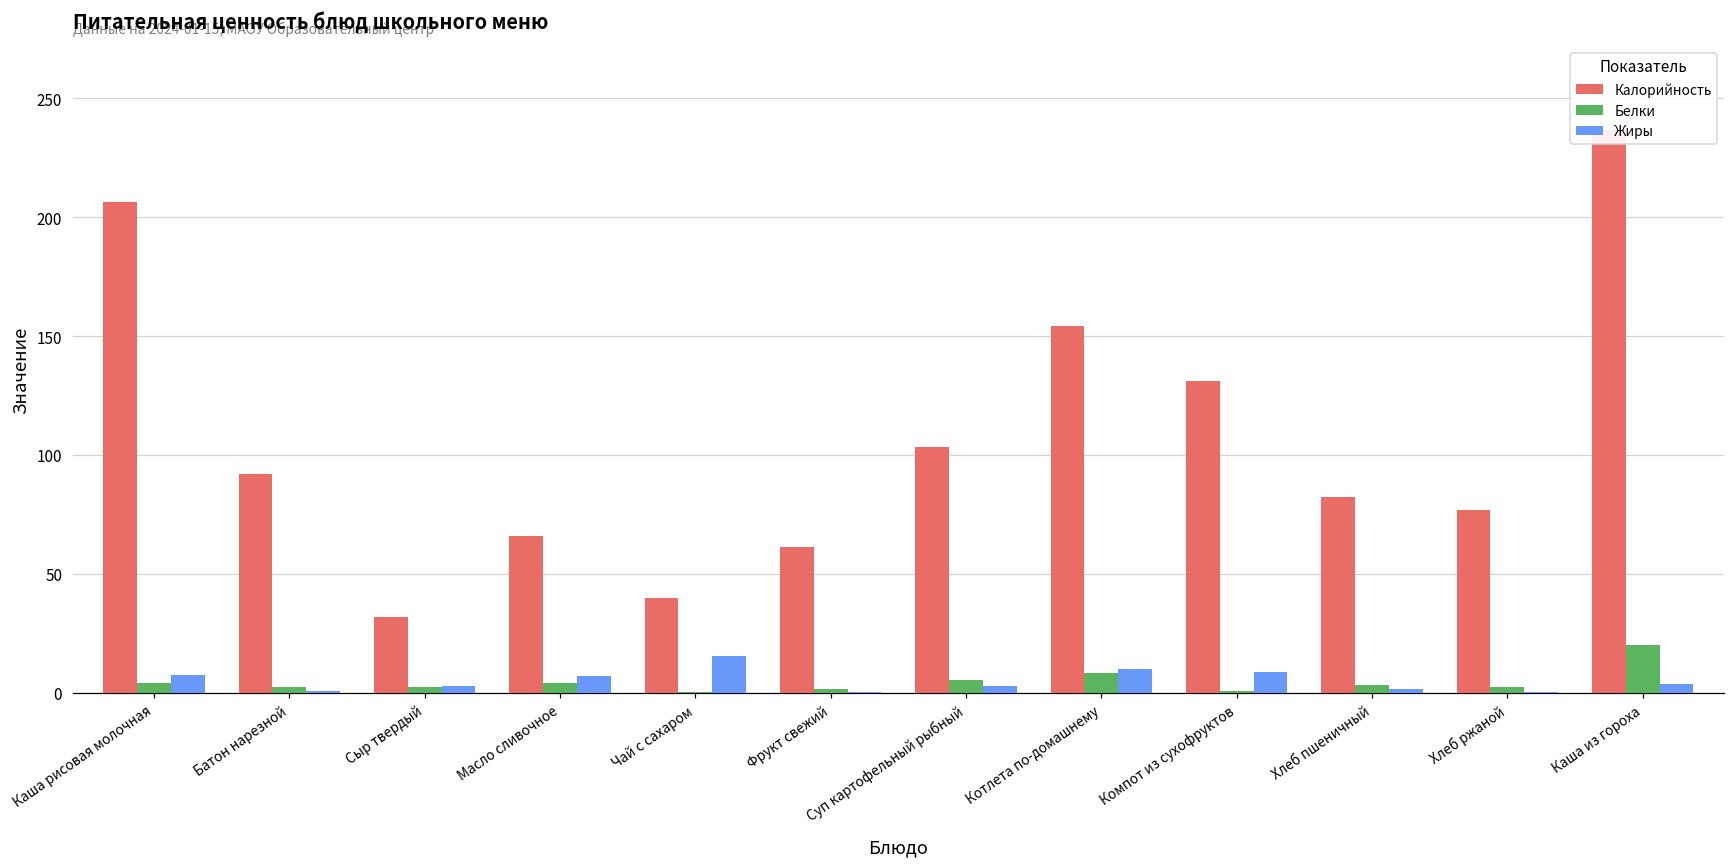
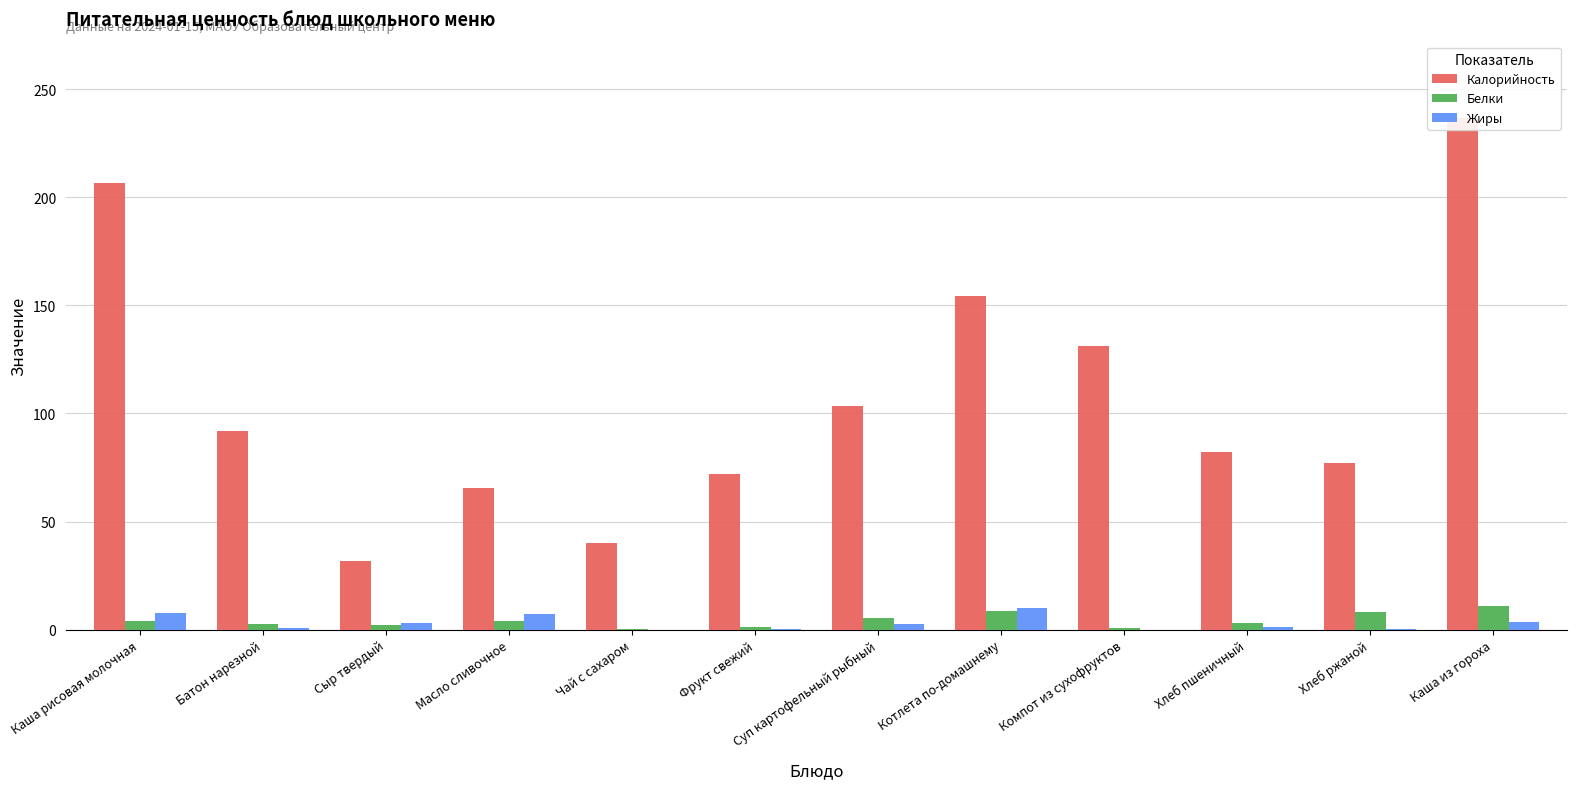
Жиры, Чай с сахаром: 15 -> 0
Калорийность, Фрукт свежий: 61 -> 72
Жиры, Компот из сухофруктов: 9 -> 0
Белки, Хлеб ржаной: 2 -> 8
Белки, Каша из гороха: 20 -> 11
